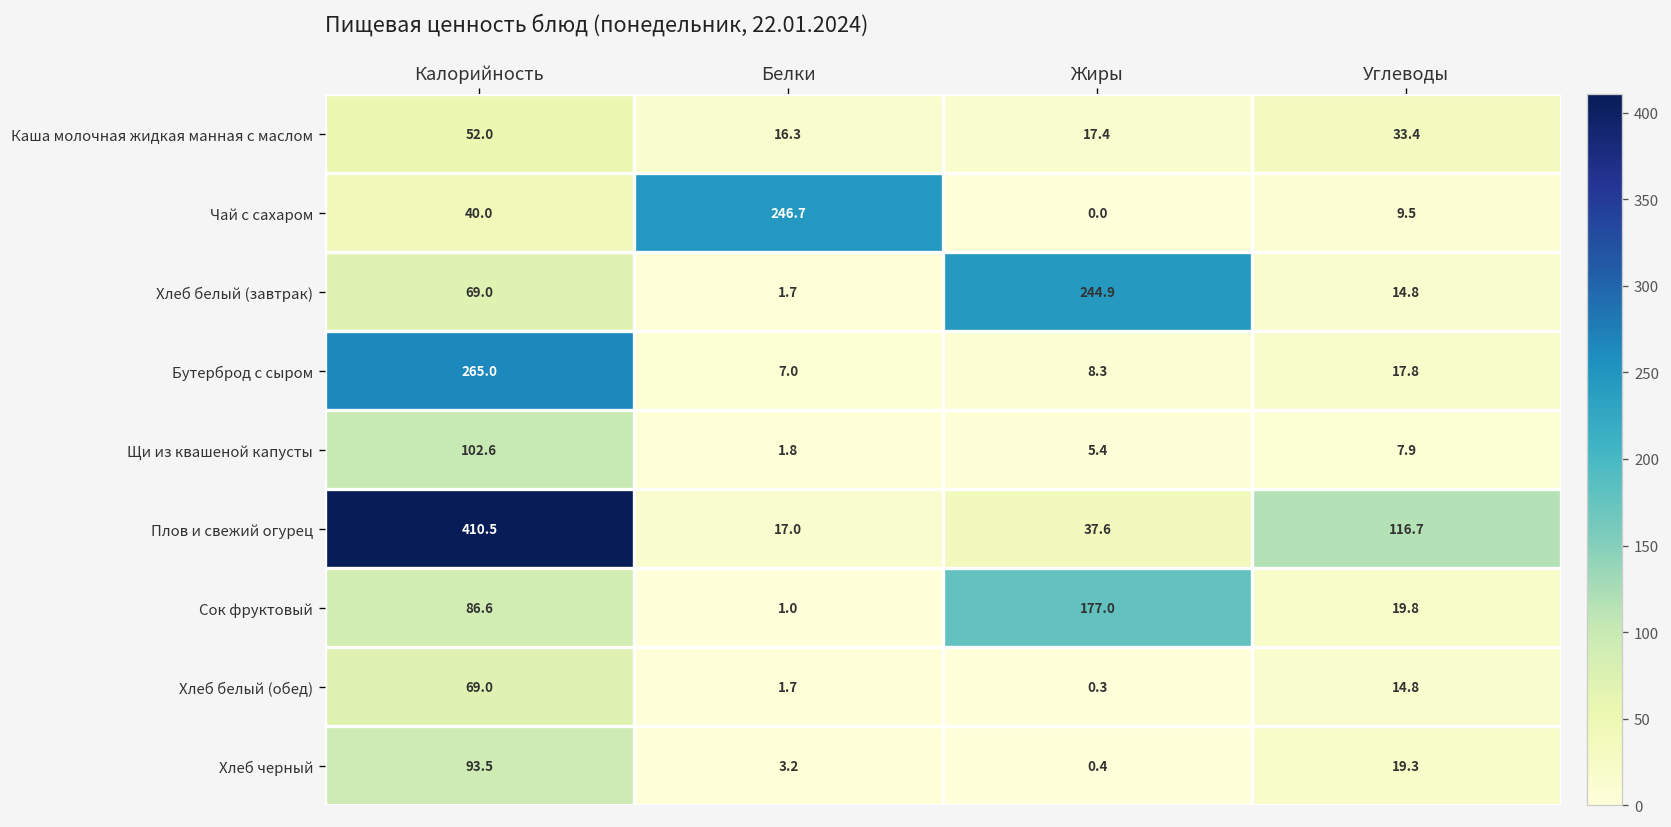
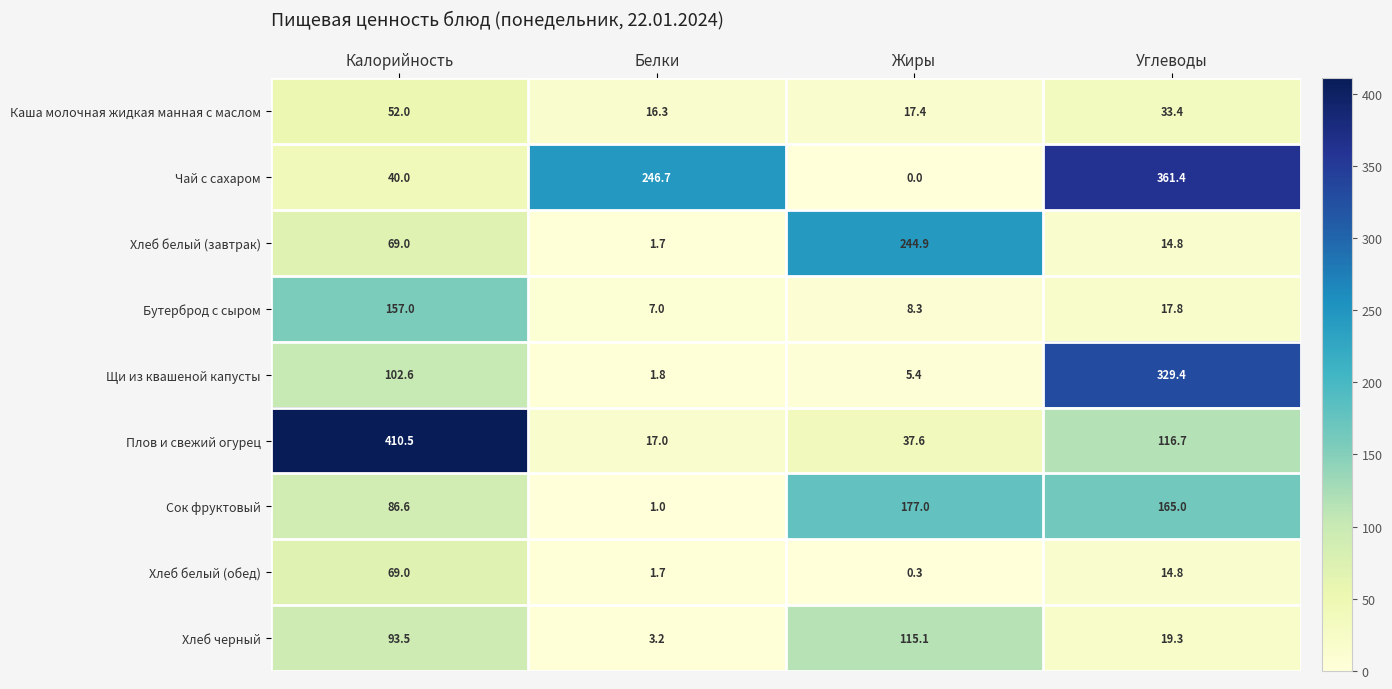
Чай с сахаром, Углеводы: 9.5 -> 361.4
Бутерброд с сыром, Калорийность: 265.0 -> 157.0
Щи из квашеной капусты, Углеводы: 7.9 -> 329.4
Сок фруктовый, Углеводы: 19.8 -> 165.0
Хлеб черный, Жиры: 0.4 -> 115.1
